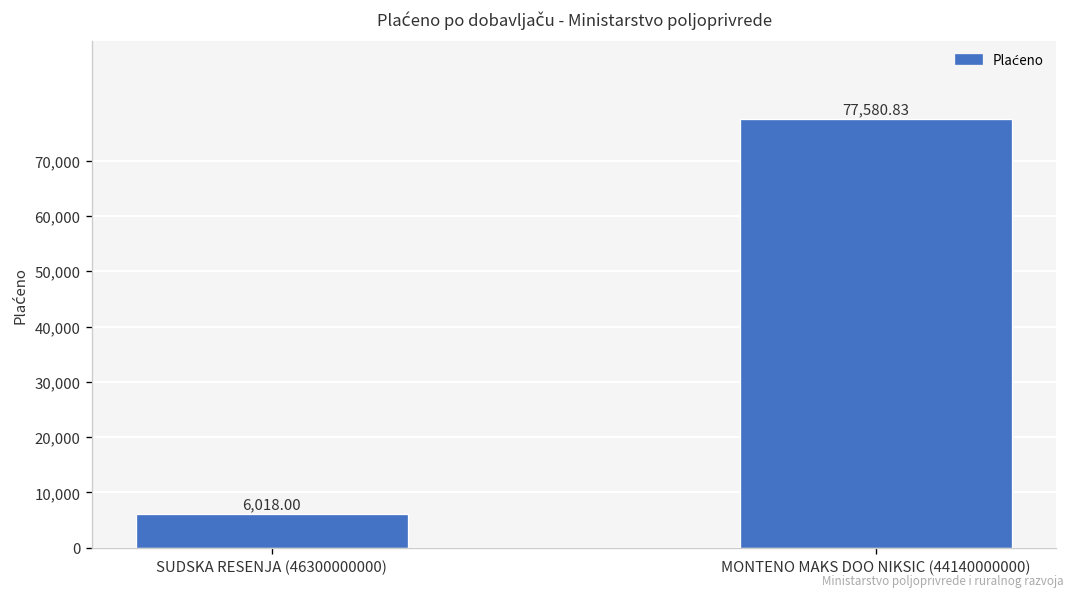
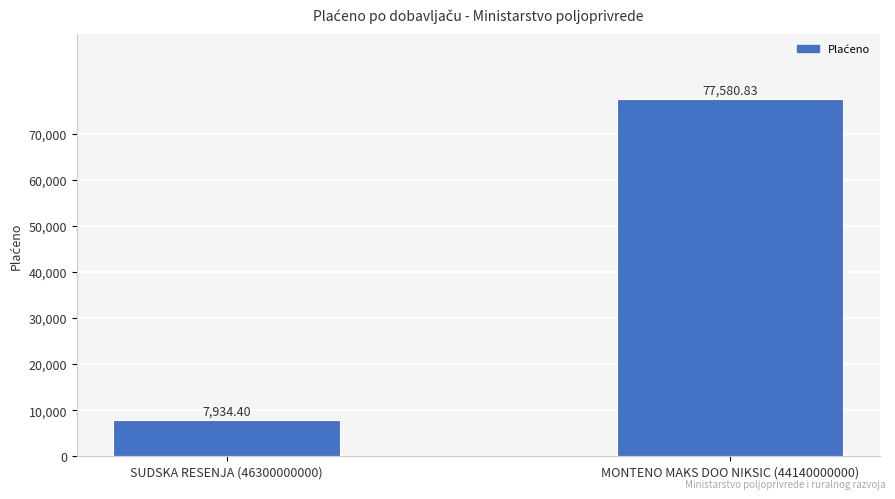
SUDSKA RESENJA (46300000000): 6,018.00 -> 7,934.40
